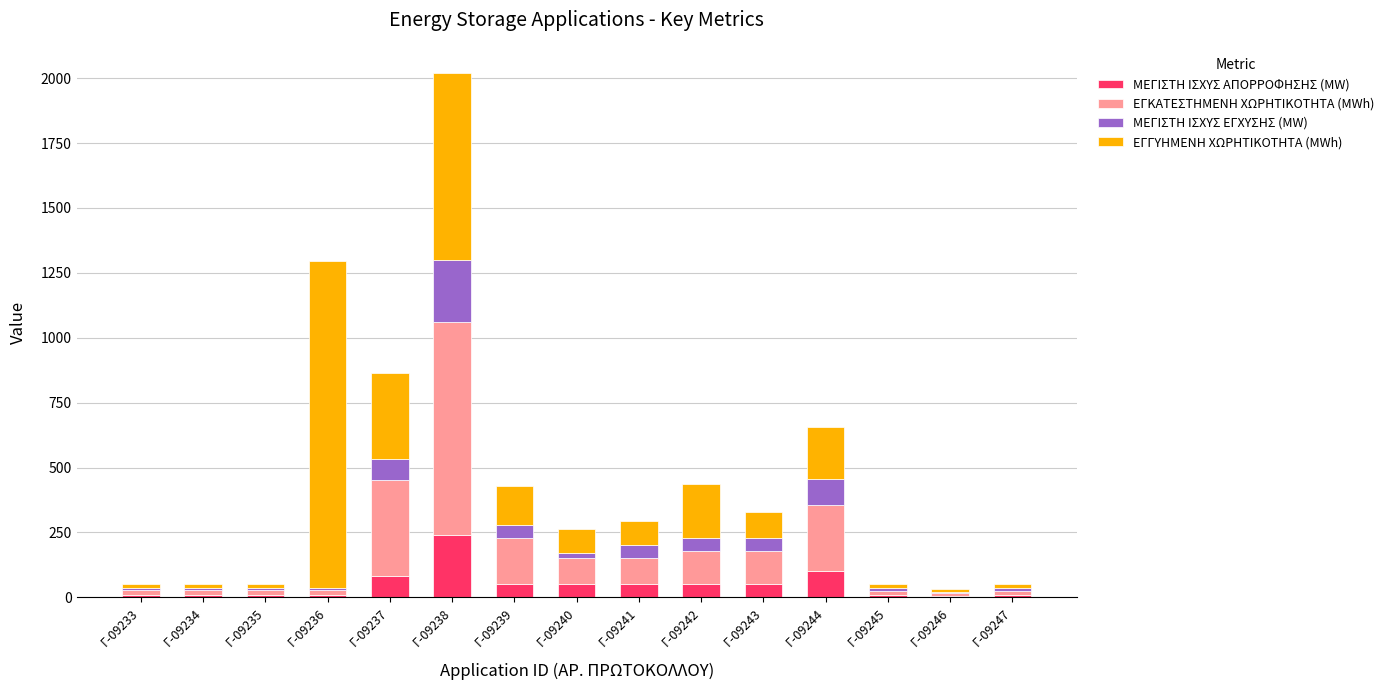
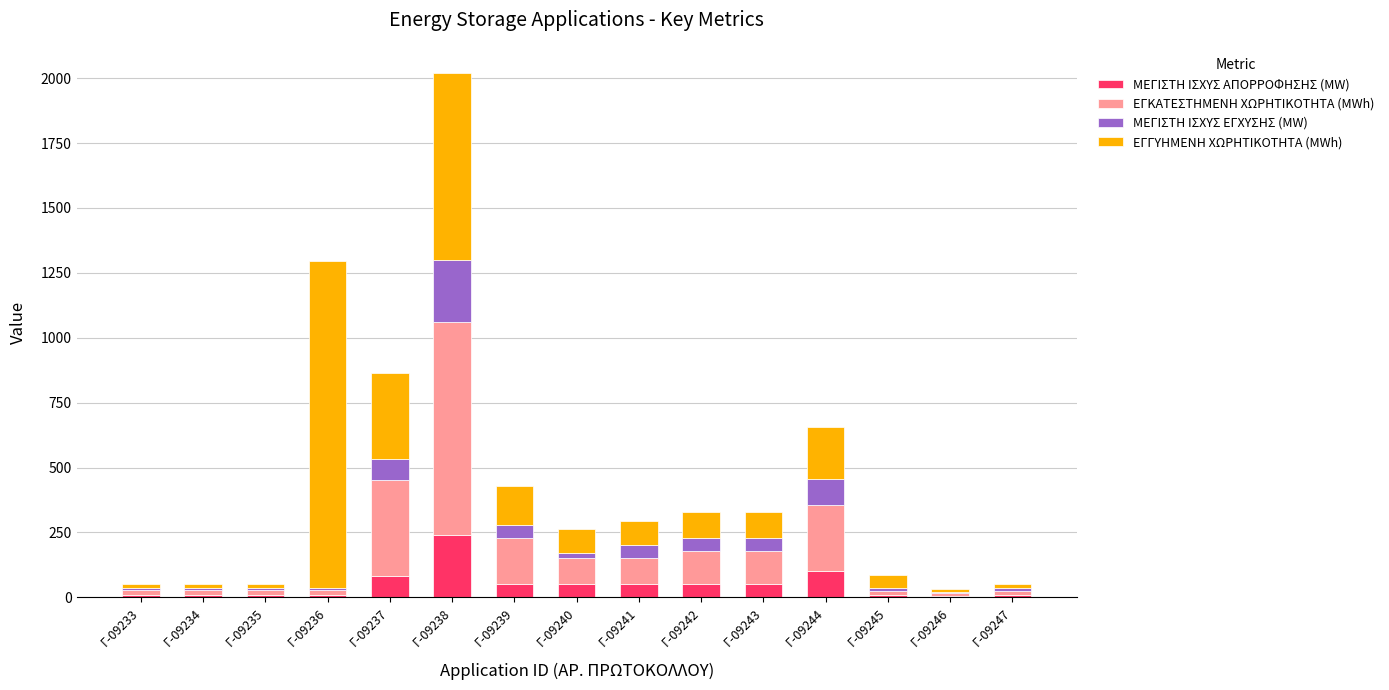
ΕΓΓΥΗΜΕΝΗ ΧΩΡΗΤΙΚΟΤΗΤΑ (MWh), Γ-09242: 210 -> 100
ΕΓΓΥΗΜΕΝΗ ΧΩΡΗΤΙΚΟΤΗΤΑ (MWh), Γ-09245: 20 -> 50
